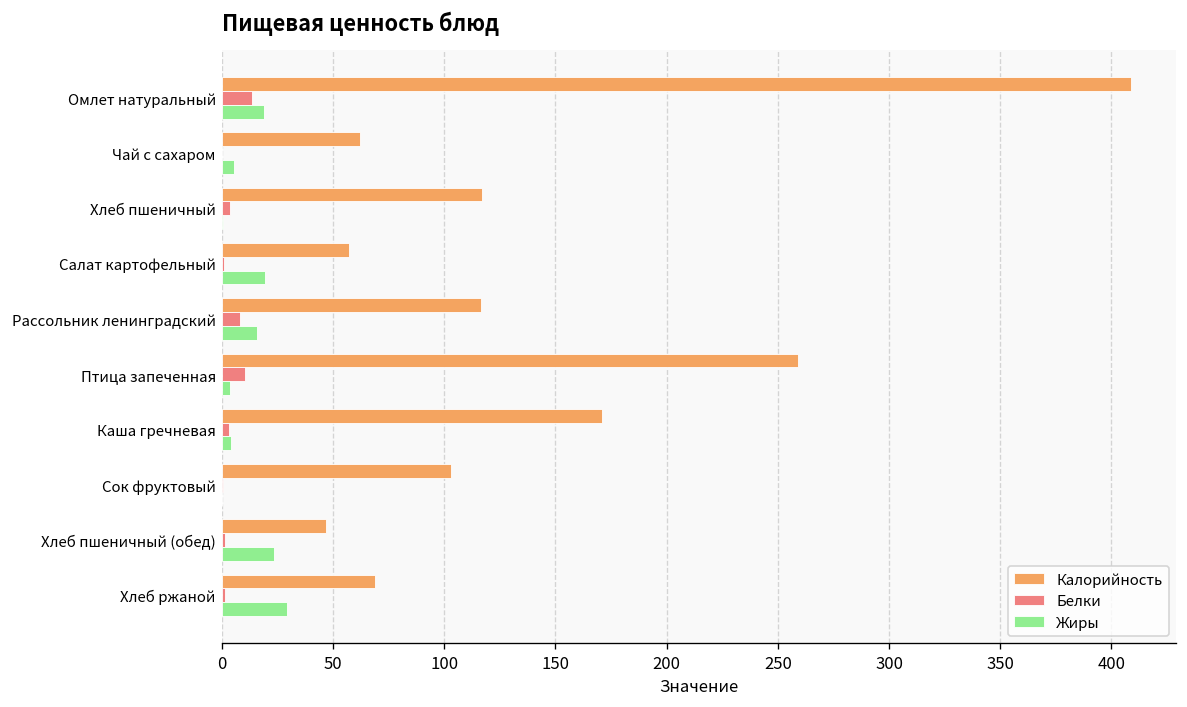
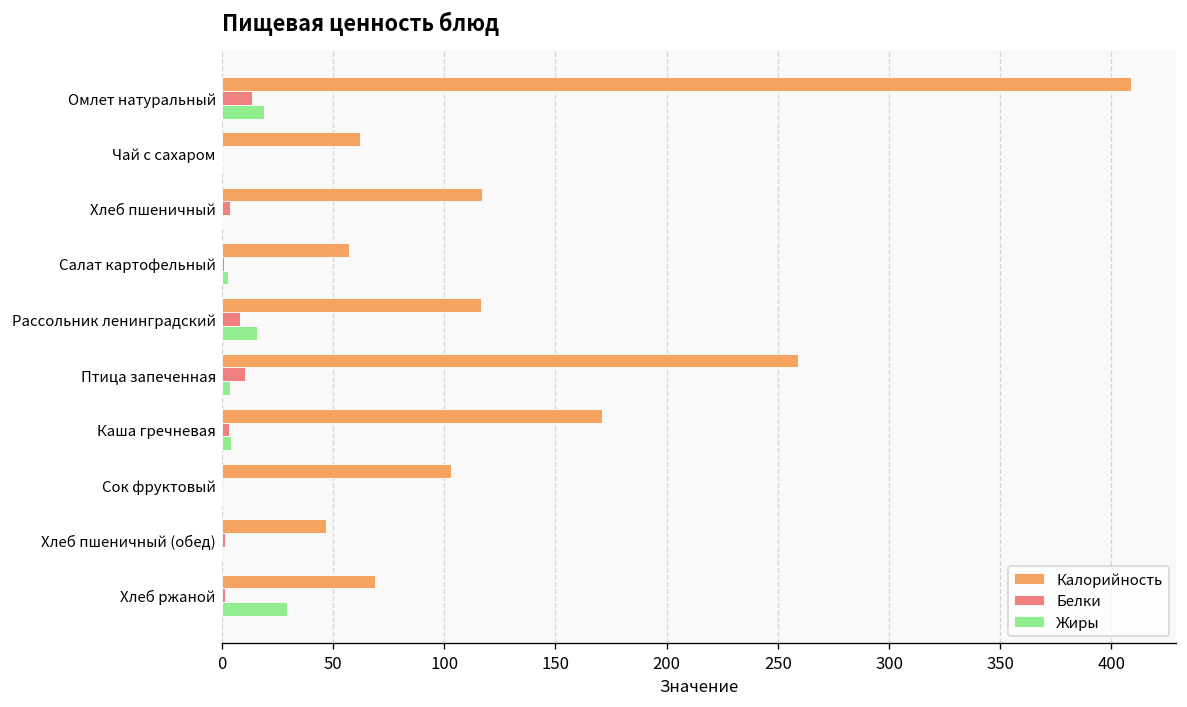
Жиры, Чай с сахаром: 6 -> 0
Жиры, Салат картофельный: 20 -> 3
Жиры, Хлеб пшеничный (обед): 24 -> 0
